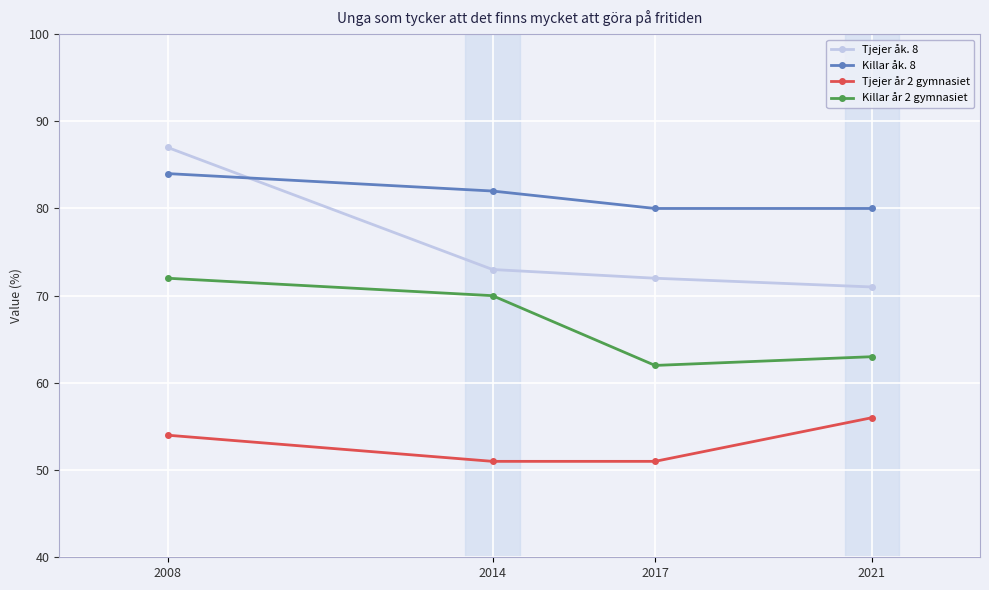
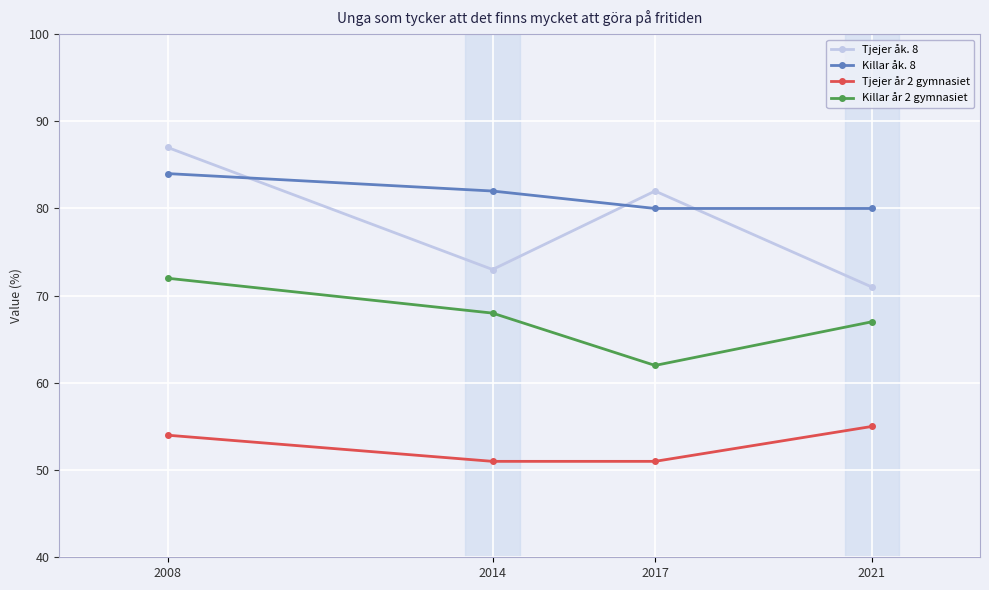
Killar år 2 gymnasiet, 2014: 70 -> 68
Tjejer åk. 8, 2017: 72 -> 82
Tjejer år 2 gymnasiet, 2021: 56 -> 55
Killar år 2 gymnasiet, 2021: 63 -> 67
